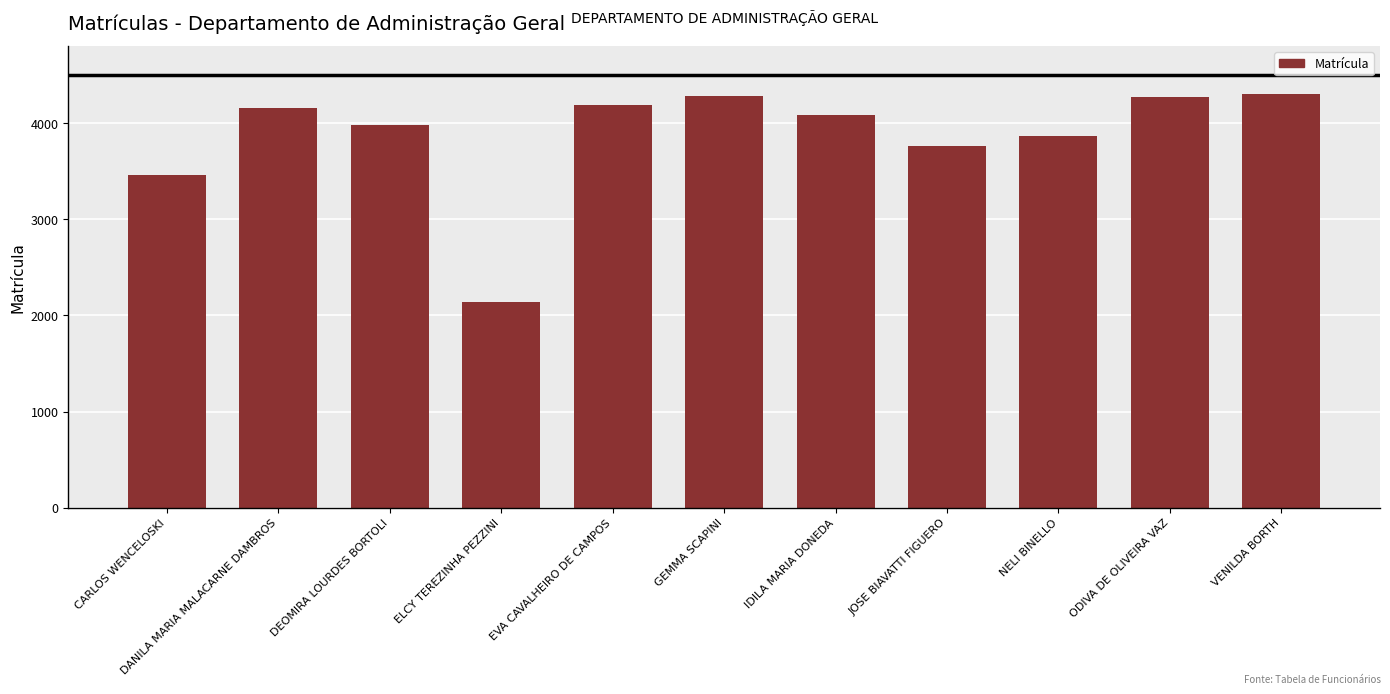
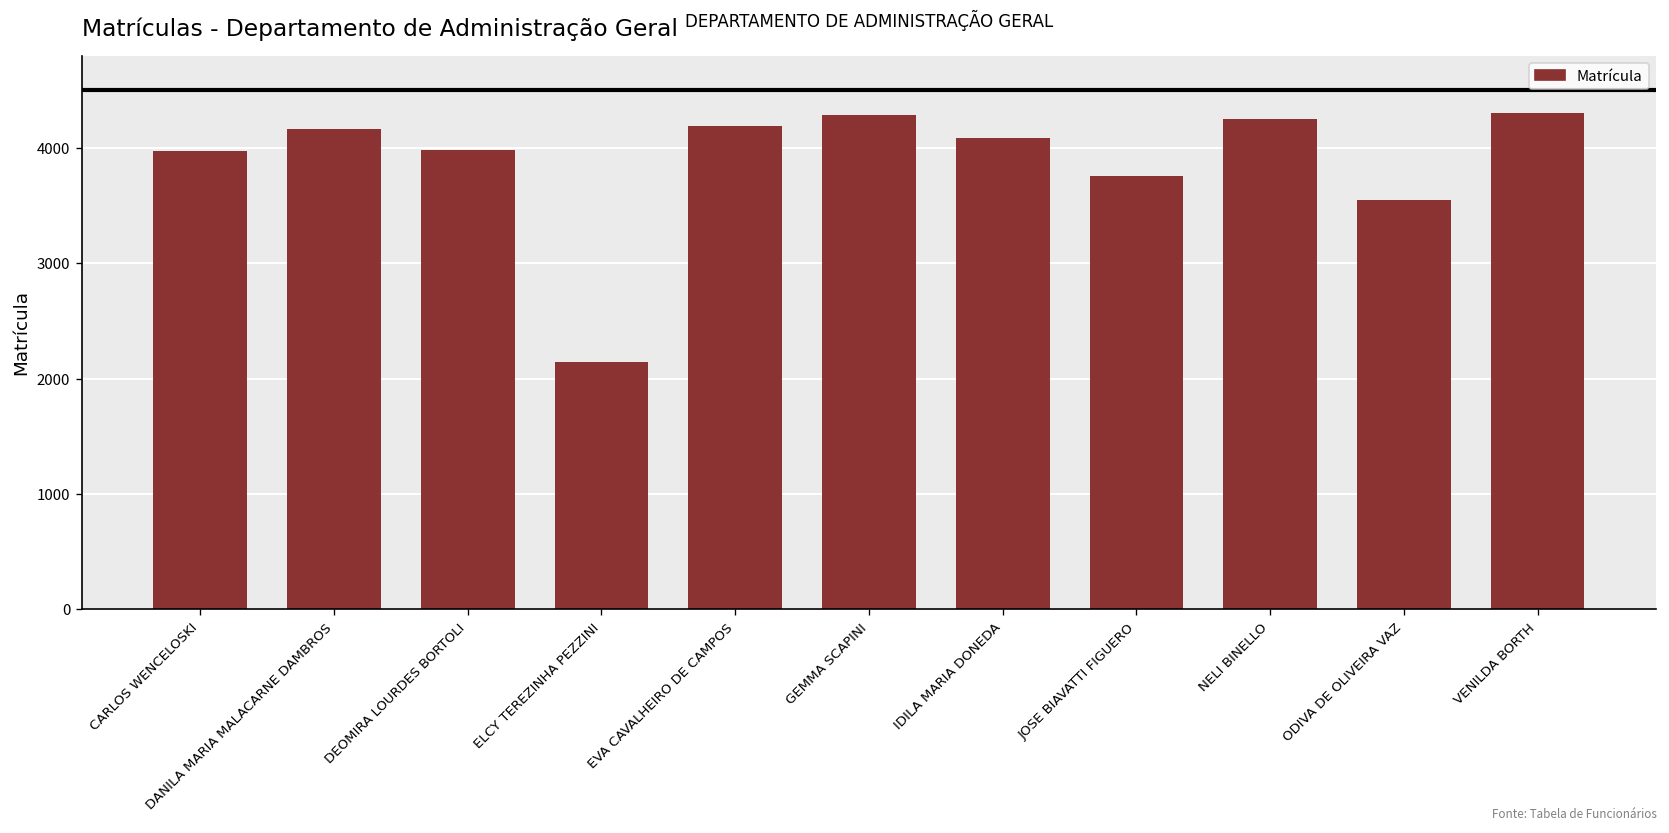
CARLOS WENCELOSKI: 3500 -> 4000
NELI BINELLO: 3900 -> 4300
ODIVA DE OLIVEIRA VAZ: 4300 -> 3500
